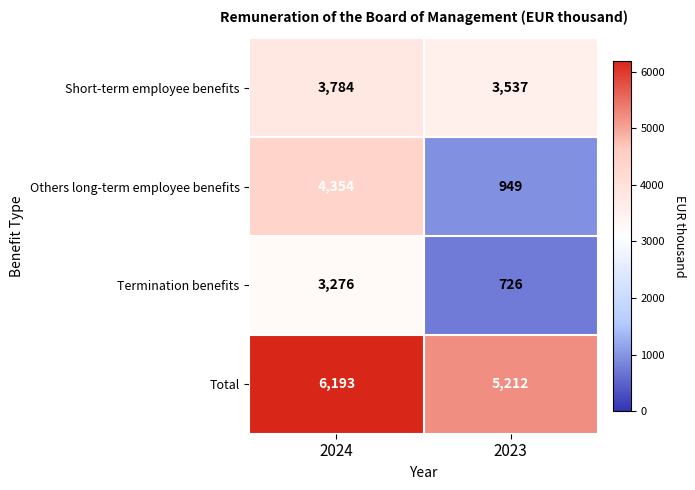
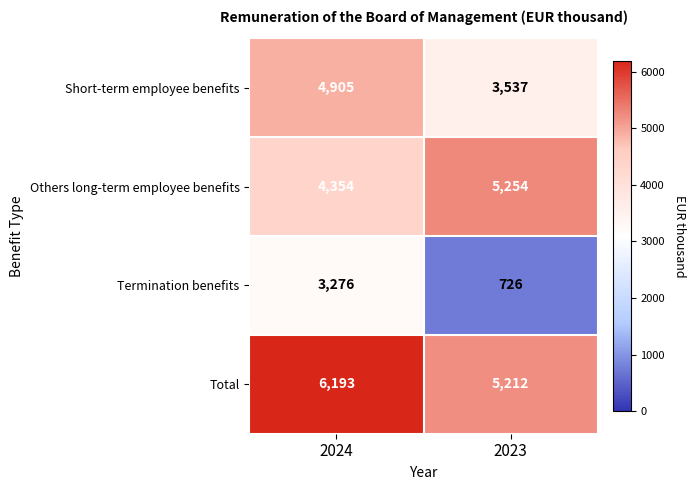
Short-term employee benefits, 2024: 3,784 -> 4,905
Others long-term employee benefits, 2023: 949 -> 5,254
